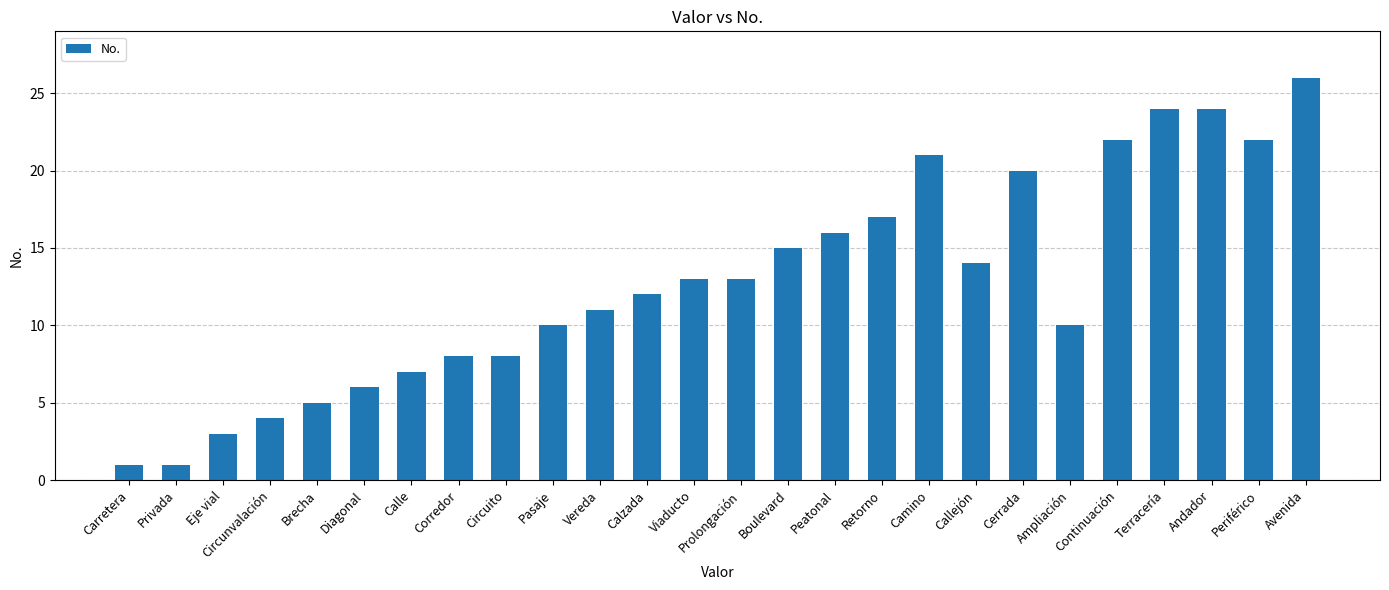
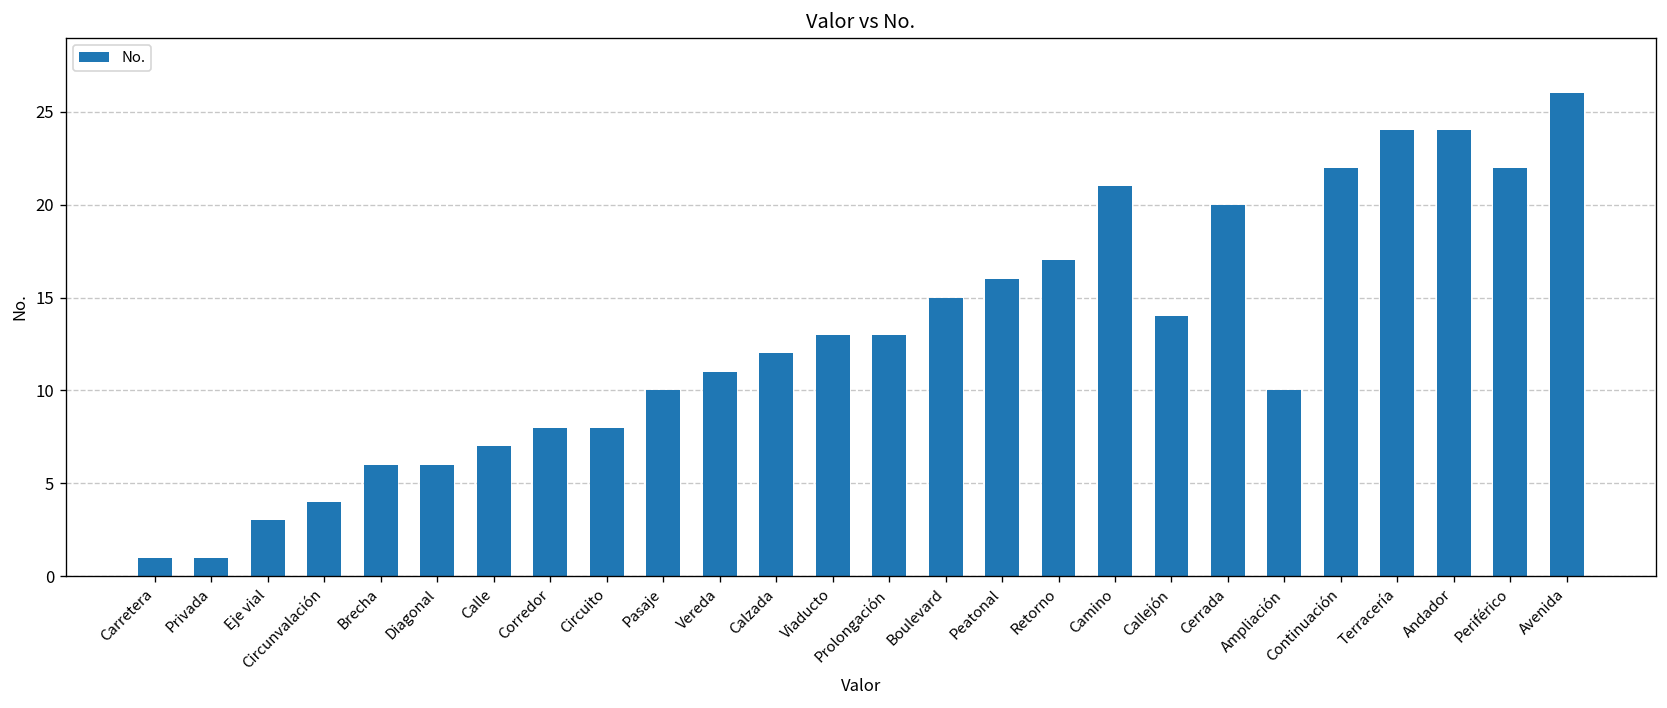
Brecha: 5 -> 6
